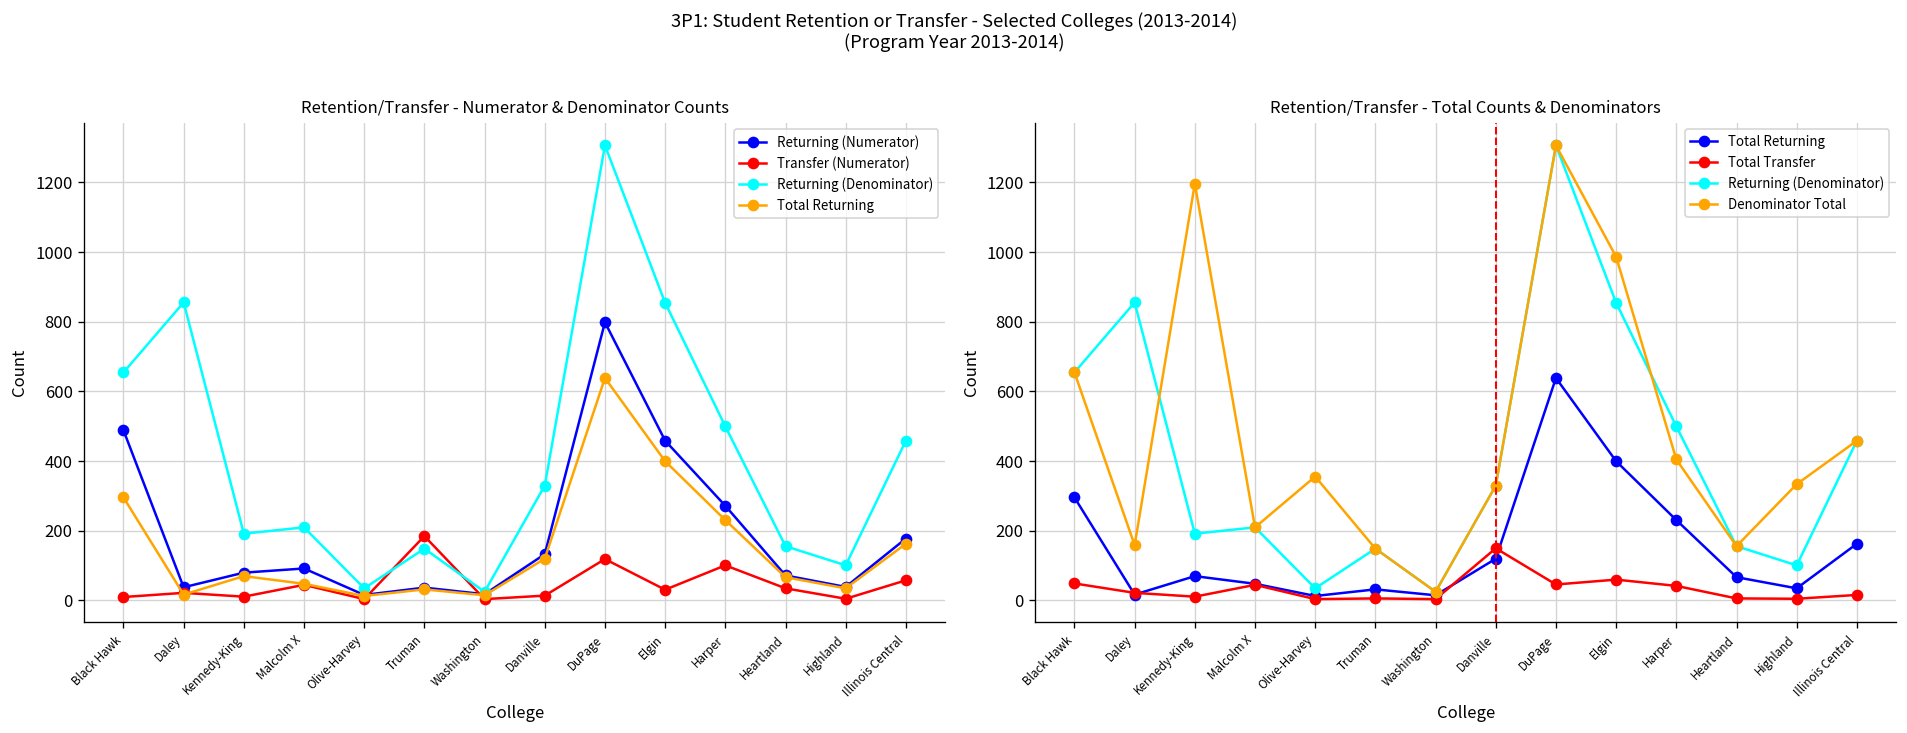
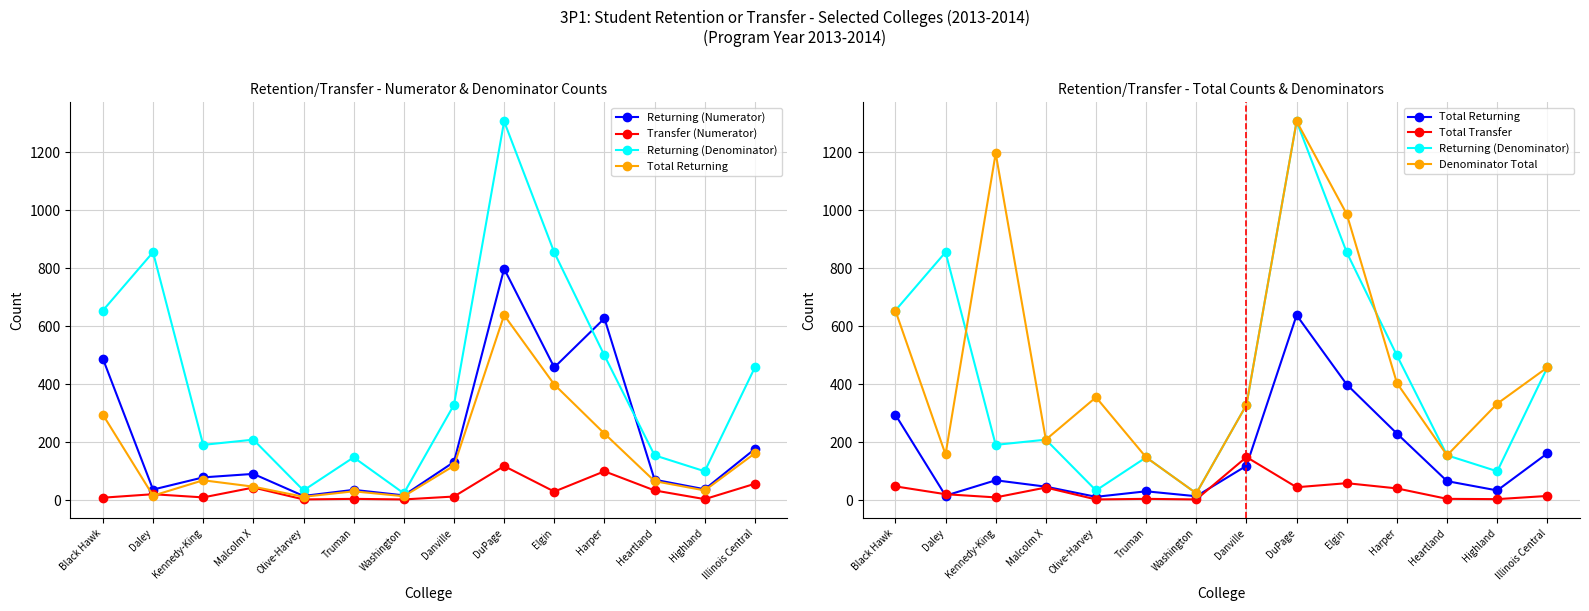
Retention/Transfer - Numerator & Denominator Counts, Transfer (Numerator), Truman: 180 -> 10
Retention/Transfer - Numerator & Denominator Counts, Returning (Numerator), Harper: 270 -> 630
